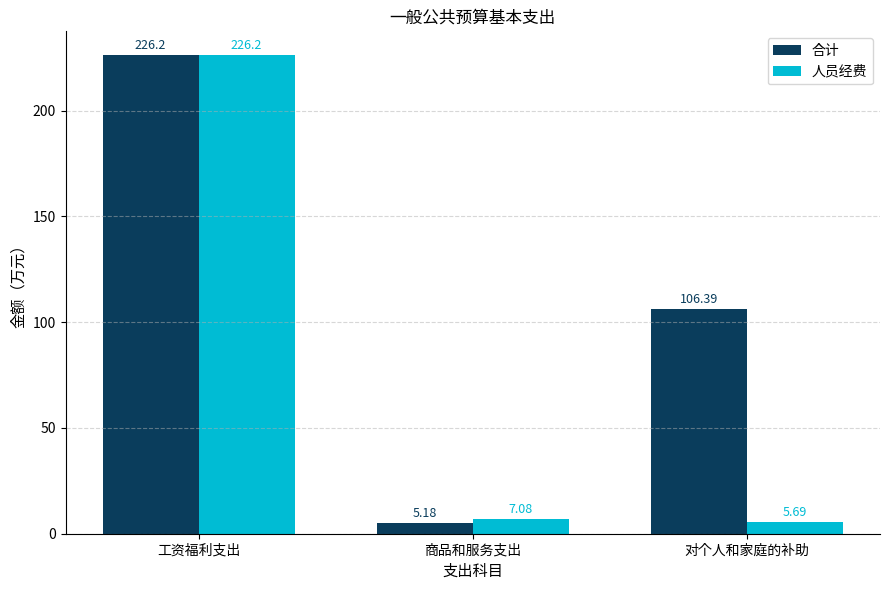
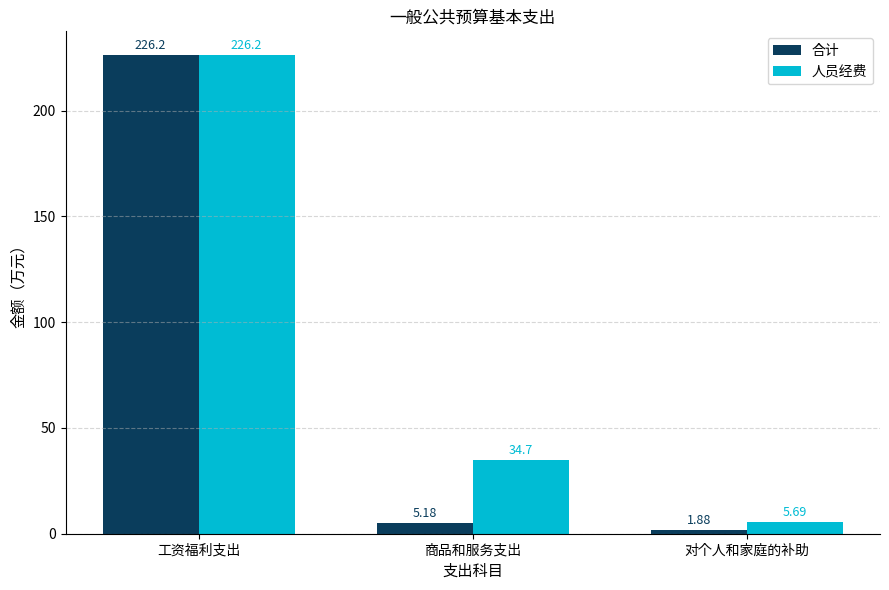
人员经费, 商品和服务支出: 7.08 -> 34.7
合计, 对个人和家庭的补助: 106.39 -> 1.88
